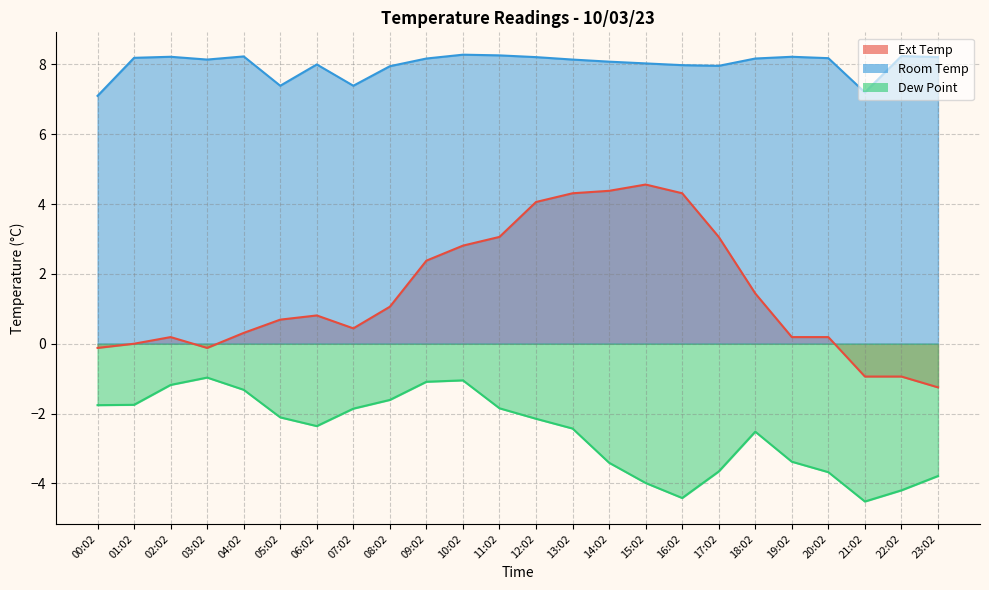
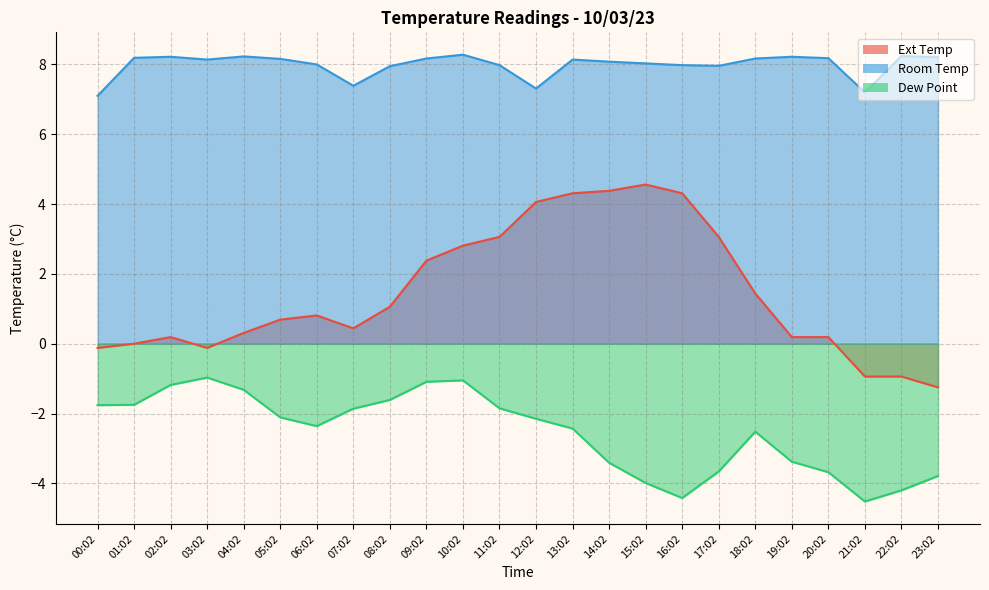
Room Temp, 05:02: 7.4 -> 8.2
Room Temp, 11:02: 8.3 -> 8.0
Room Temp, 12:02: 8.2 -> 7.3
